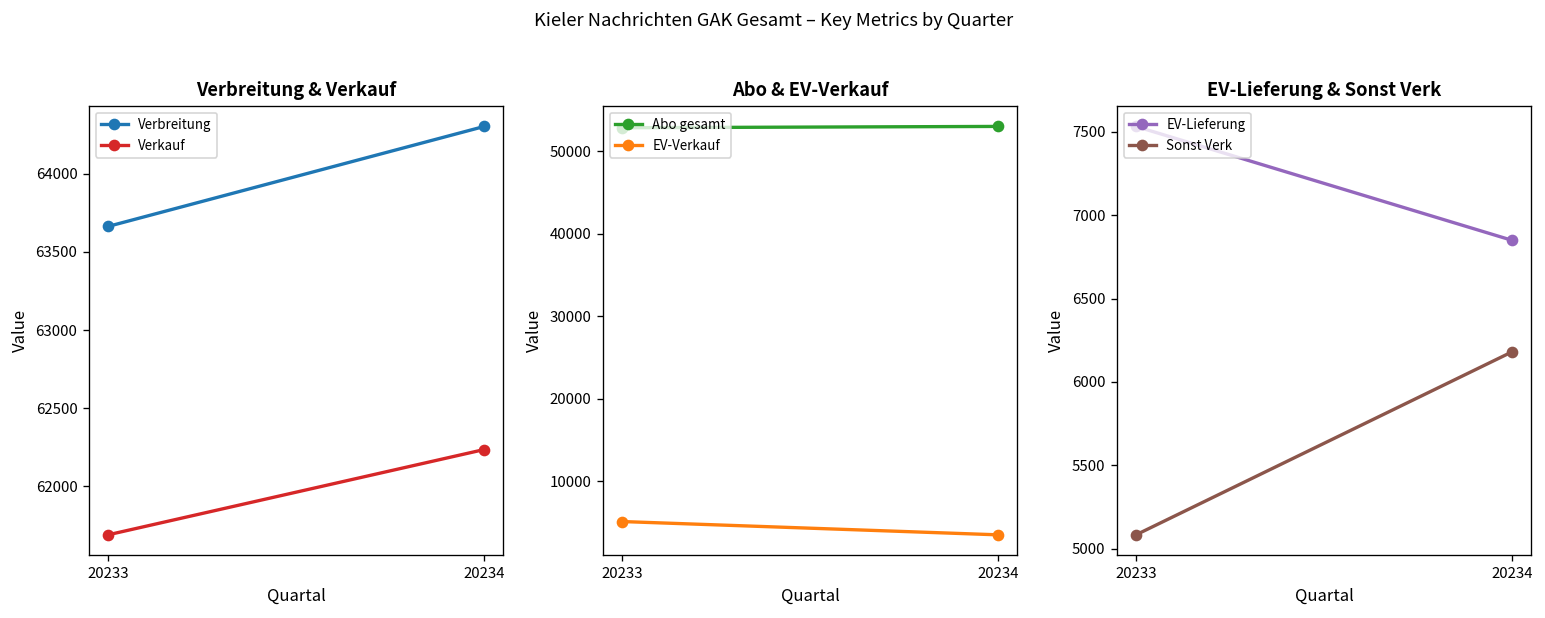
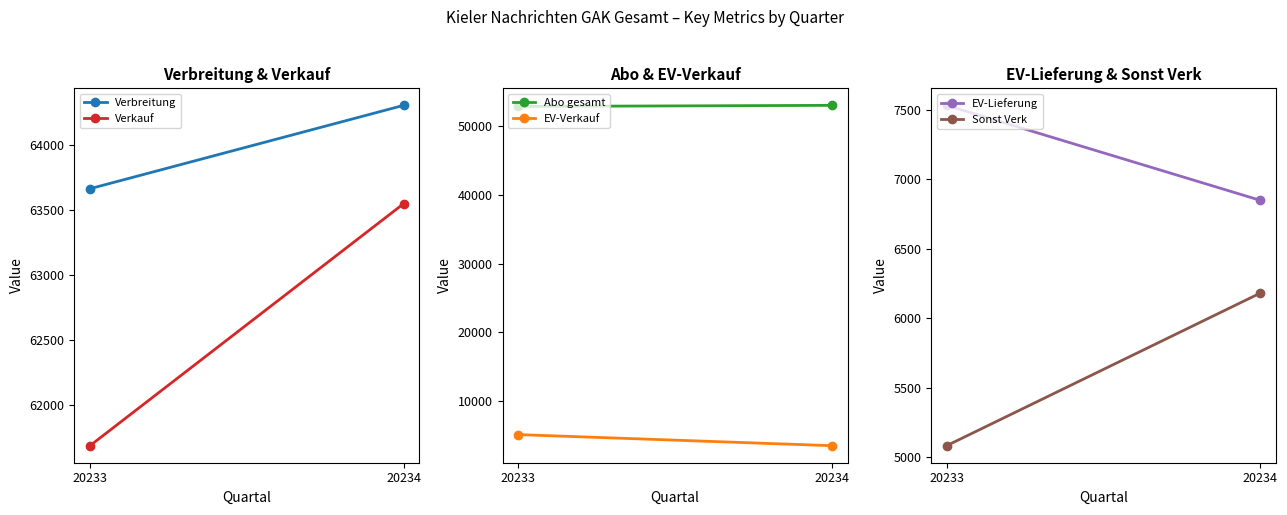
Verbreitung & Verkauf, Verkauf, 20234: 62240 -> 63550
